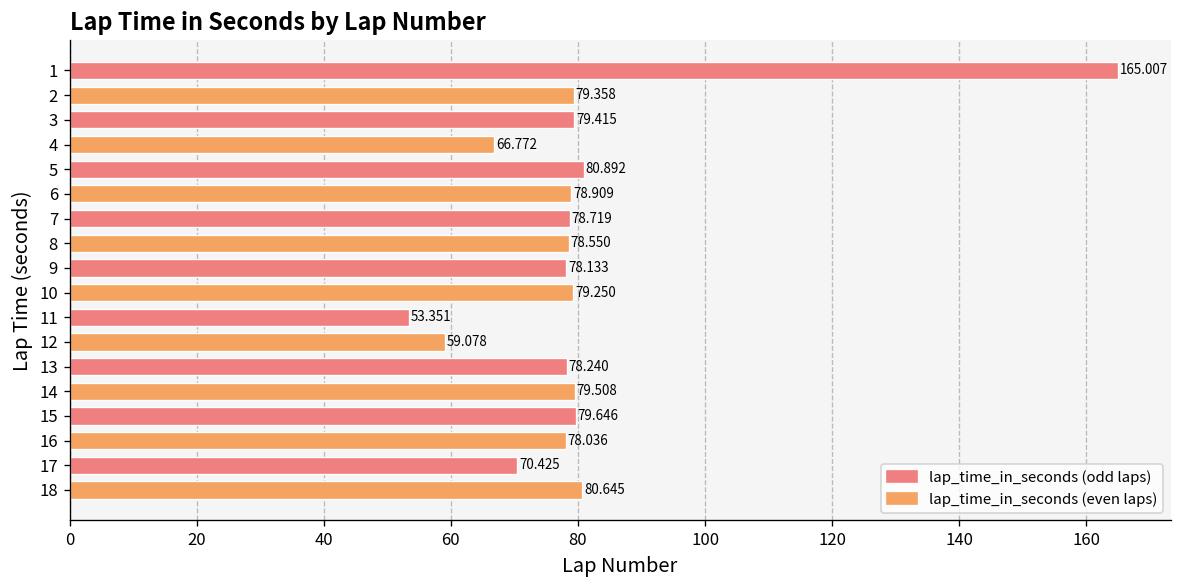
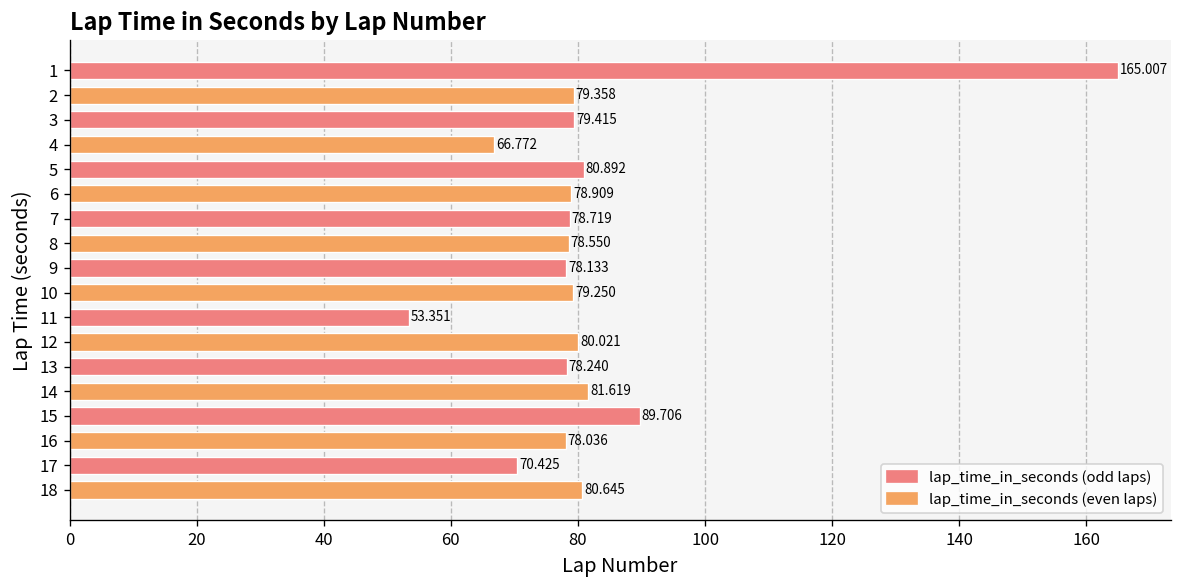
12: 59.078 -> 80.021
14: 79.508 -> 81.619
15: 79.646 -> 89.706
